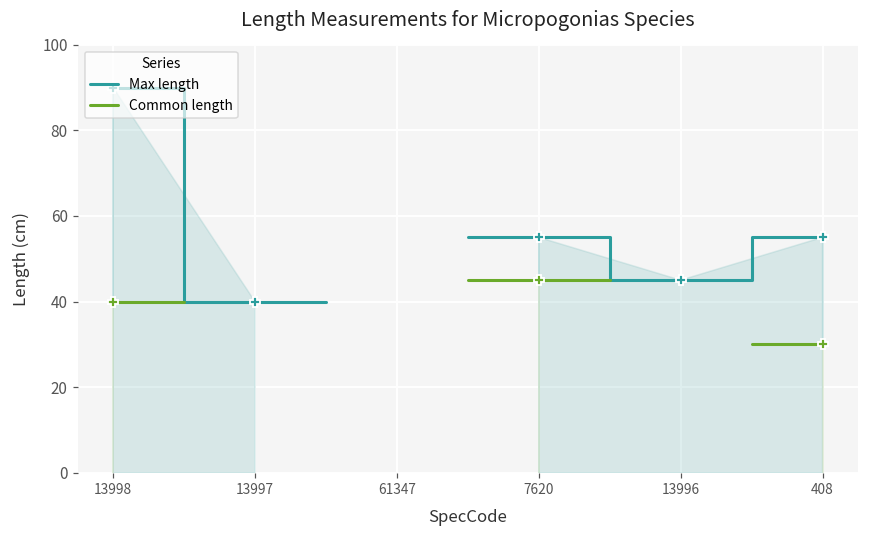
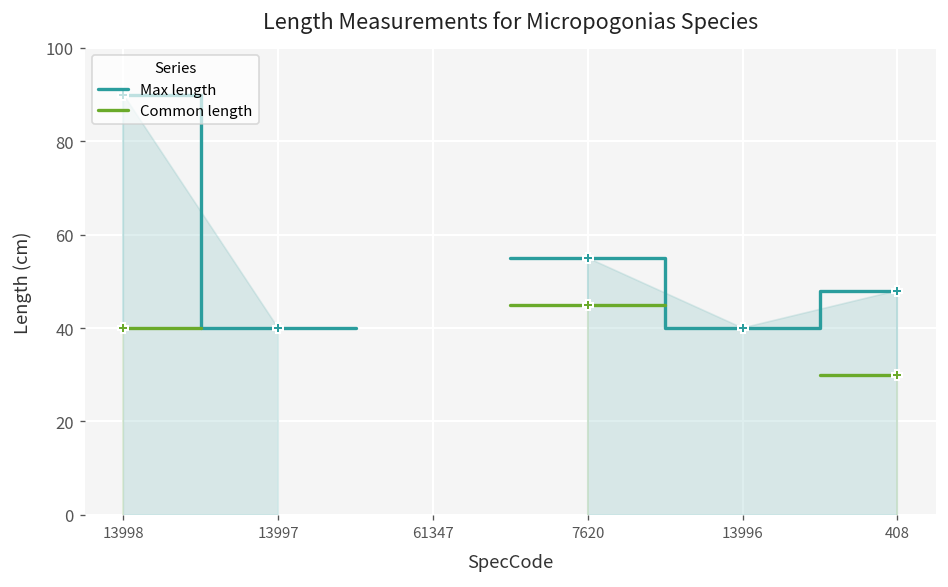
Max length, 13996: 45 -> 40
Max length, 408: 55 -> 48
